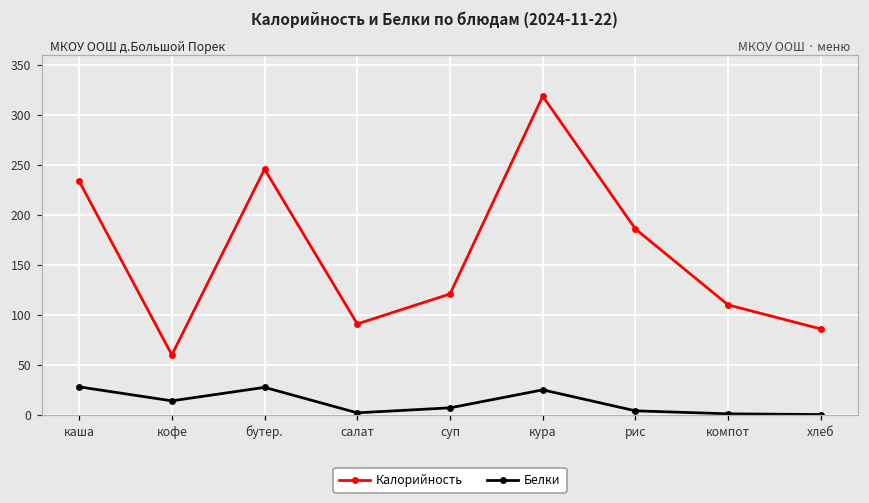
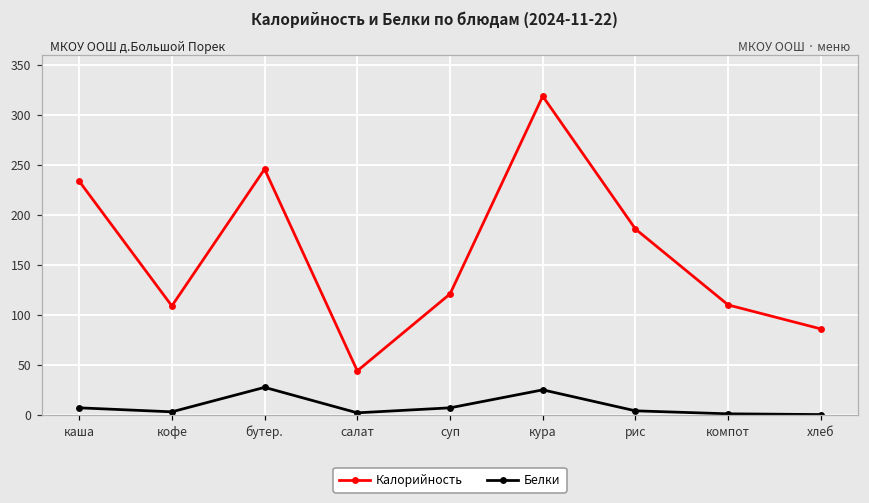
Белки, каша: 30 -> 10
Калорийность, кофе: 60 -> 110
Белки, кофе: 10 -> 0
Калорийность, салат: 90 -> 40
